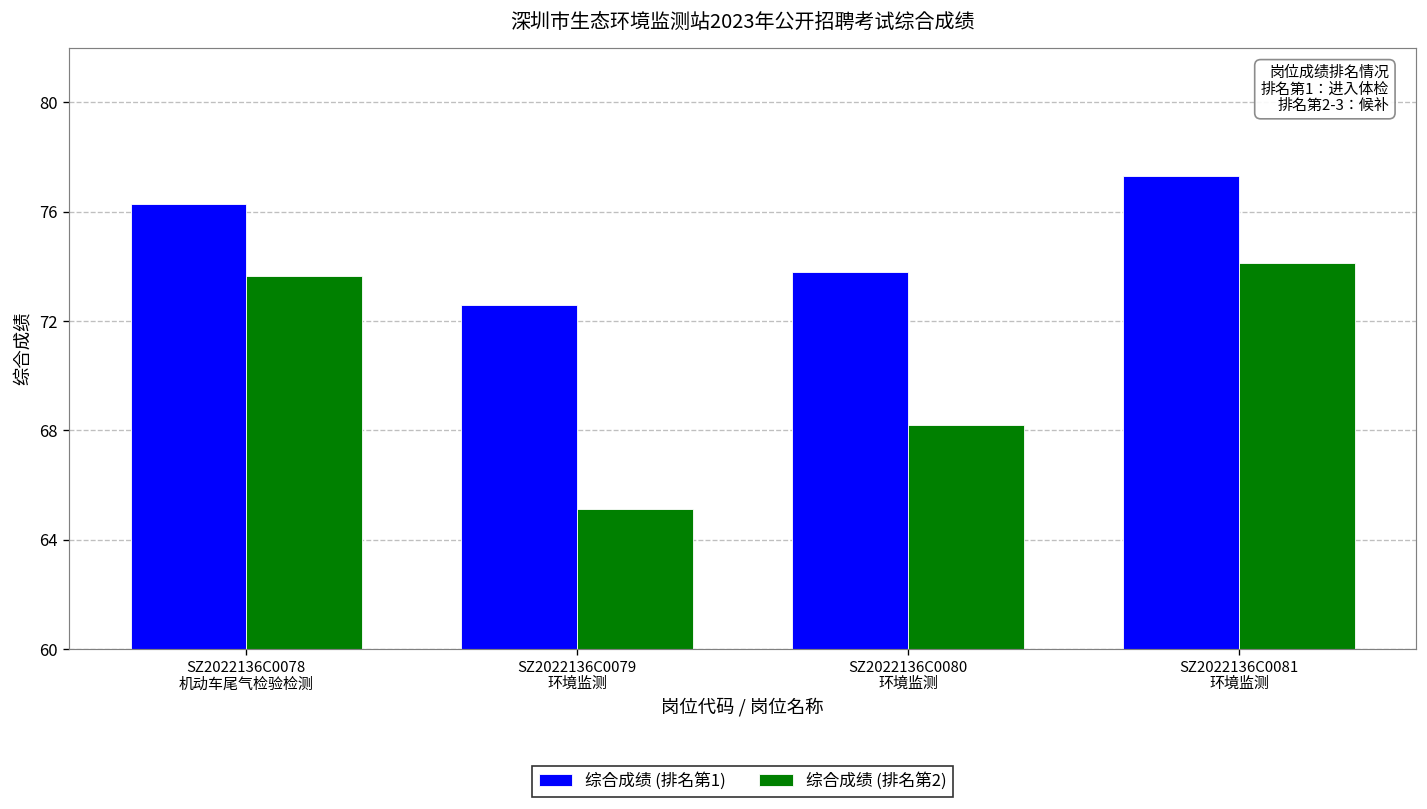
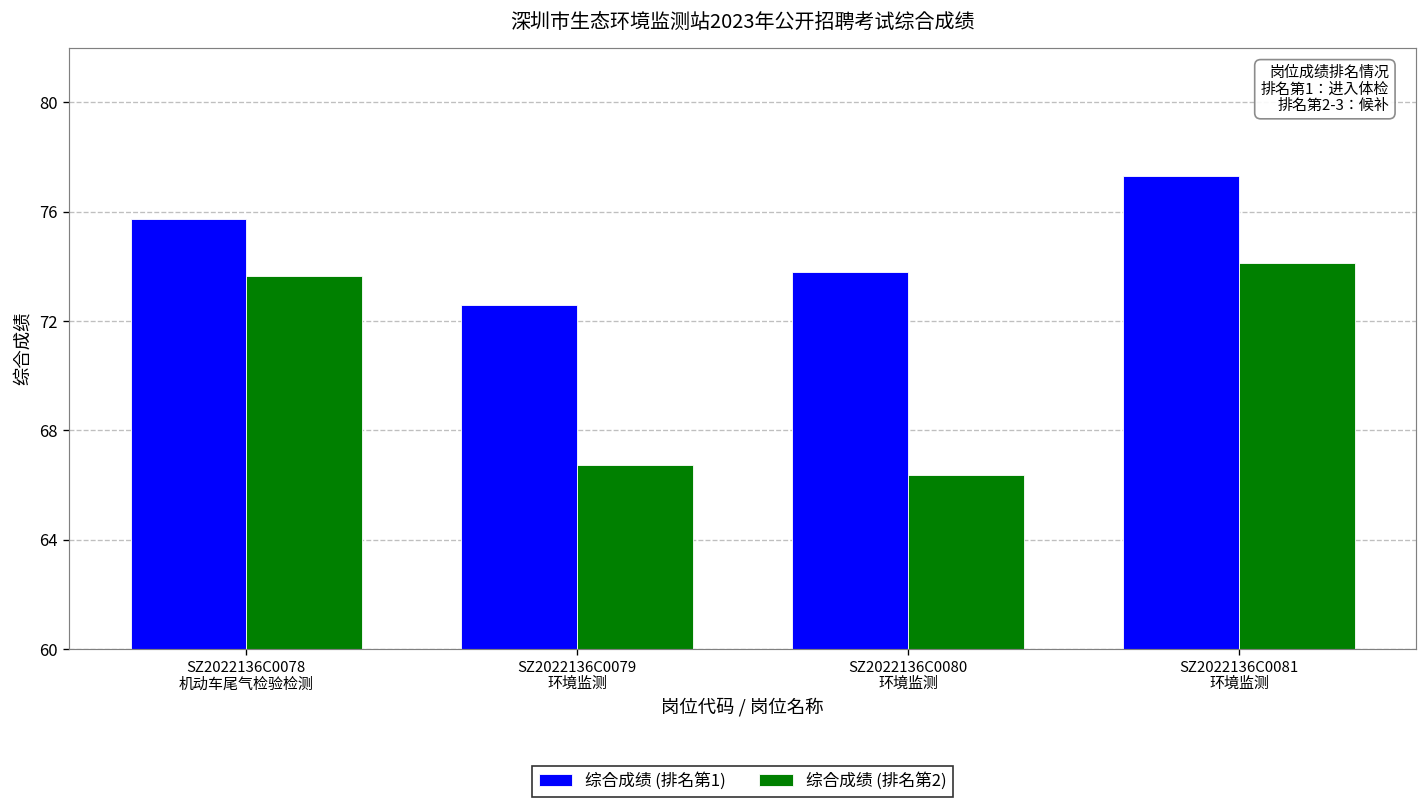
综合成绩 (排名第1), SZ2022136C0078 机动车尾气检验检测: 76.3 -> 75.7
综合成绩 (排名第2), SZ2022136C0079 环境监测: 65.1 -> 66.7
综合成绩 (排名第2), SZ2022136C0080 环境监测: 68.2 -> 66.4
